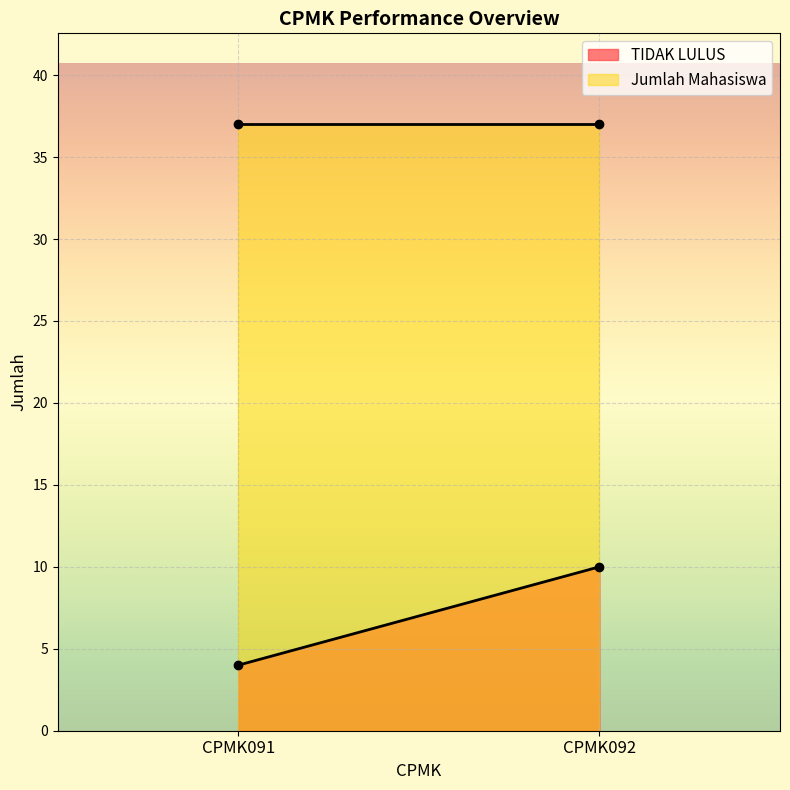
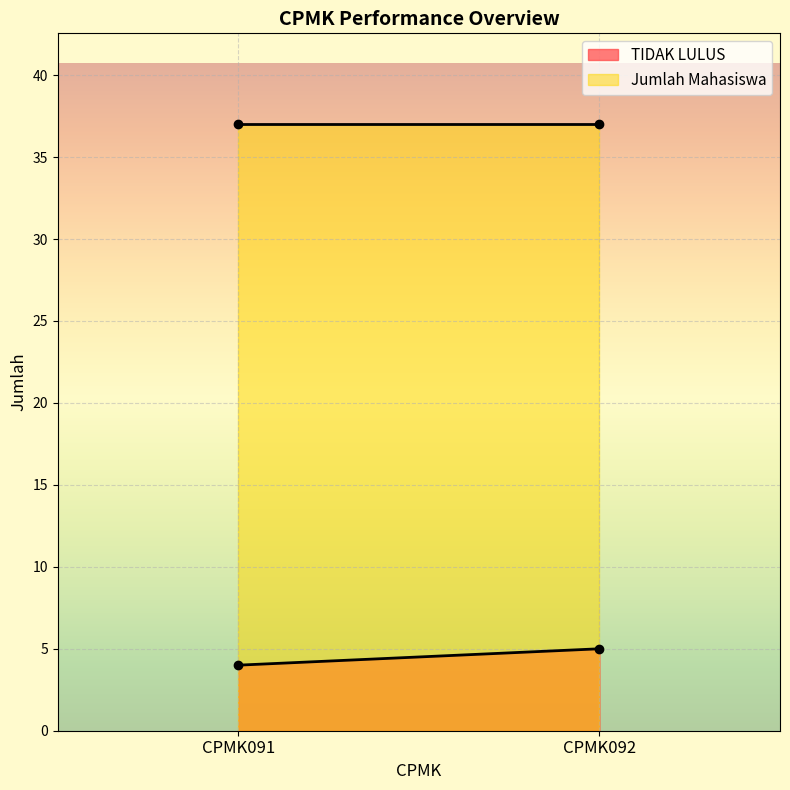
TIDAK LULUS, CPMK092: 10 -> 5
